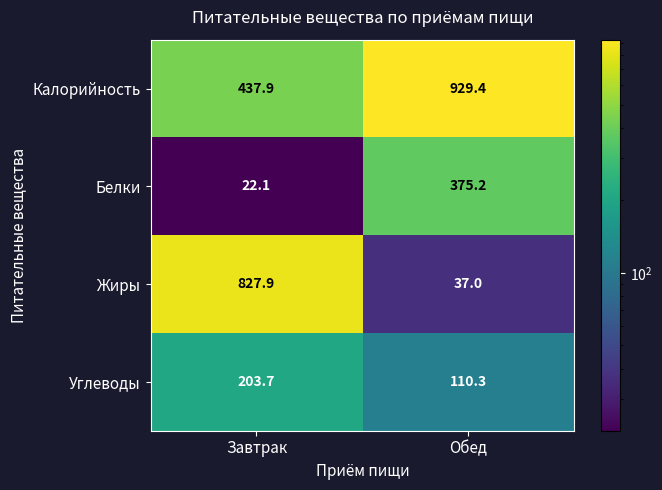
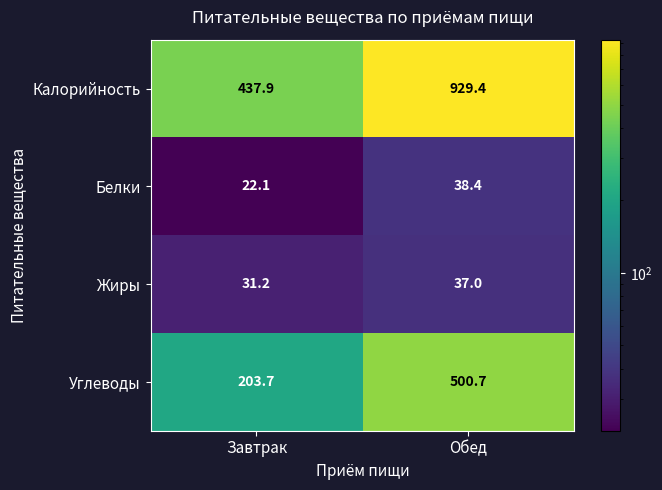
Белки, Обед: 375.2 -> 38.4
Жиры, Завтрак: 827.9 -> 31.2
Углеводы, Обед: 110.3 -> 500.7
